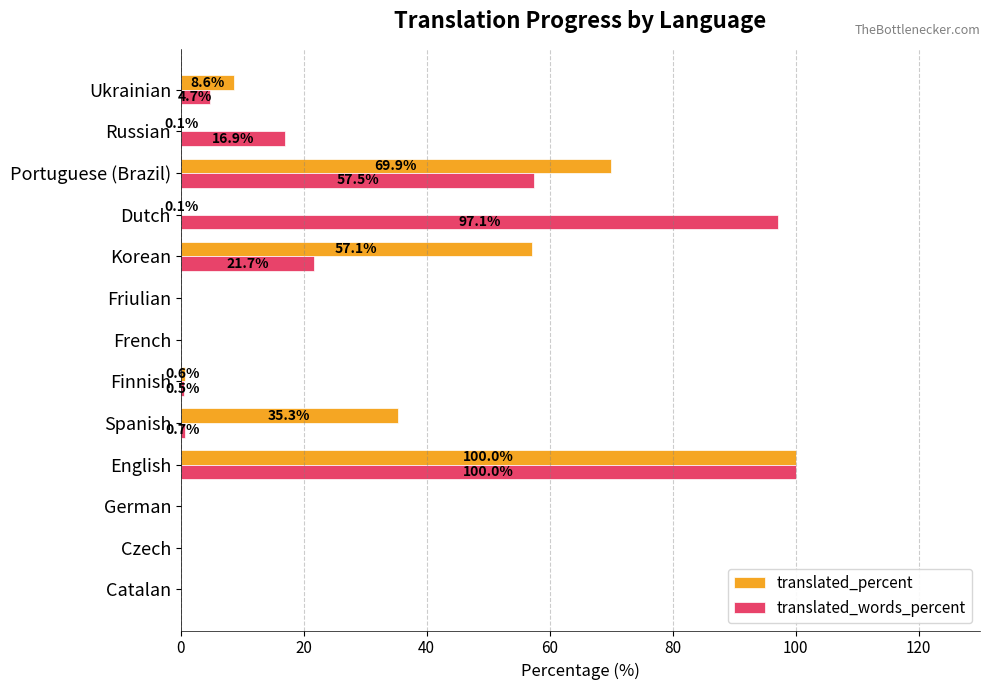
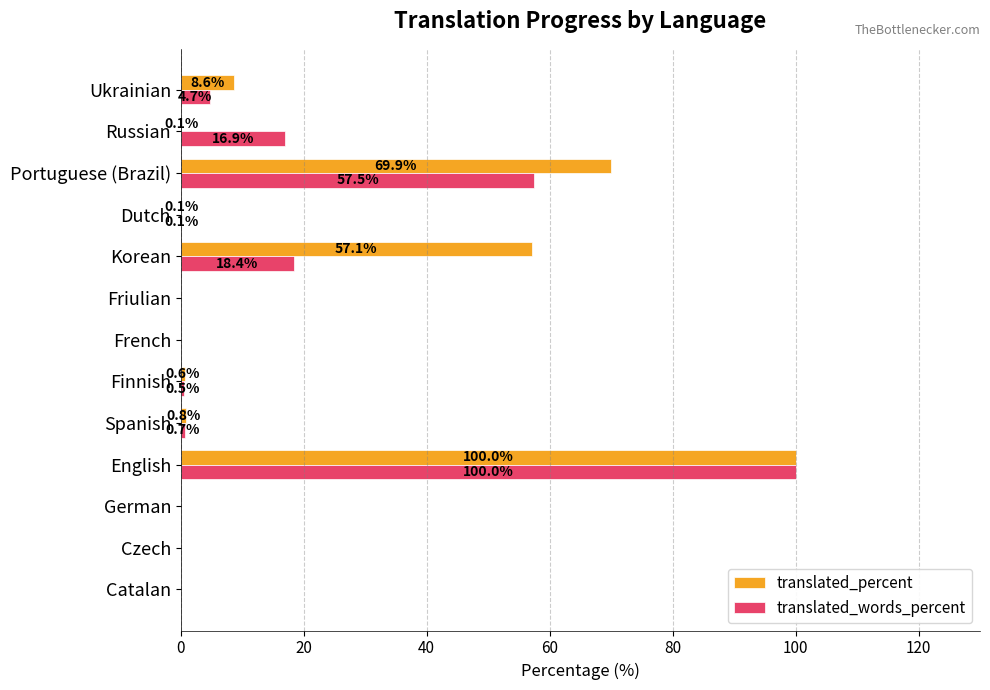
translated_words_percent, Dutch: 97.1% -> 0.1%
translated_words_percent, Korean: 21.7% -> 18.4%
translated_percent, Spanish: 35.3% -> 0.8%
